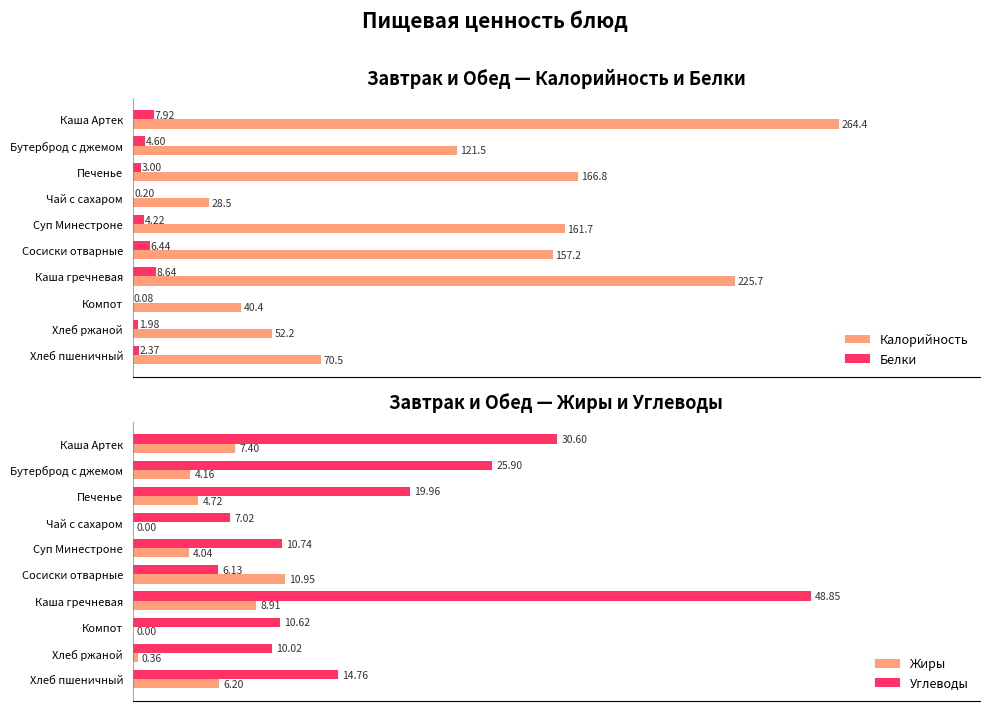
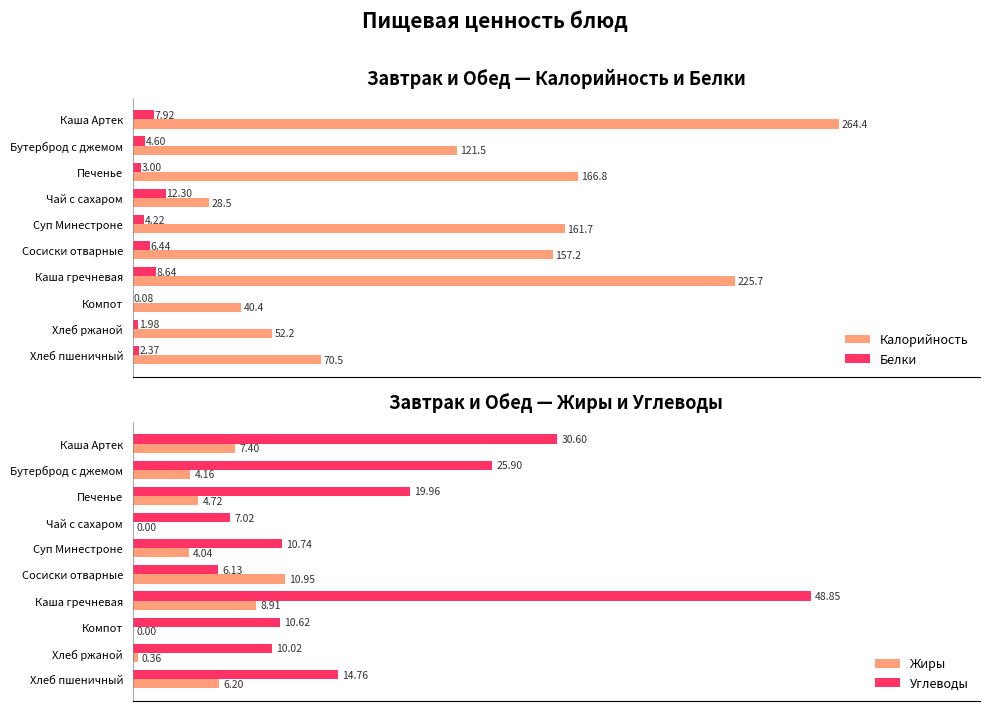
Завтрак и Обед — Калорийность и Белки, Белки, Чай с сахаром: 0.20 -> 12.30
